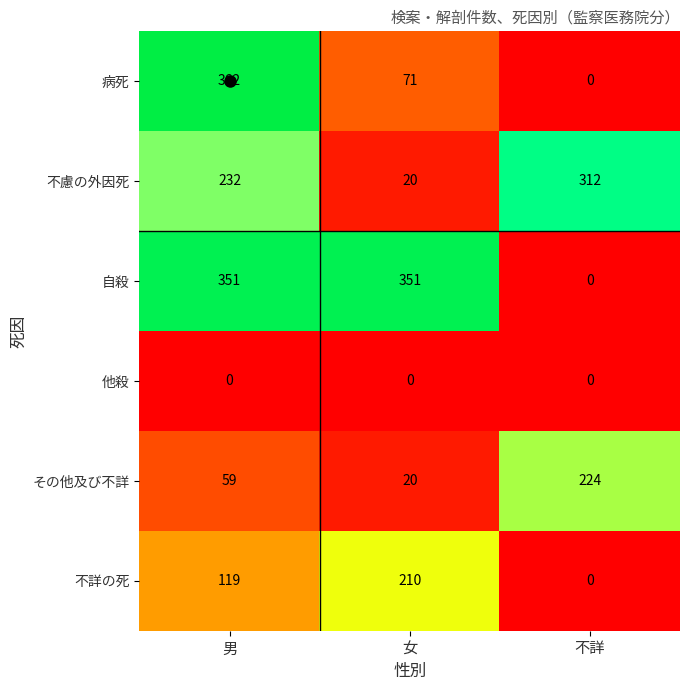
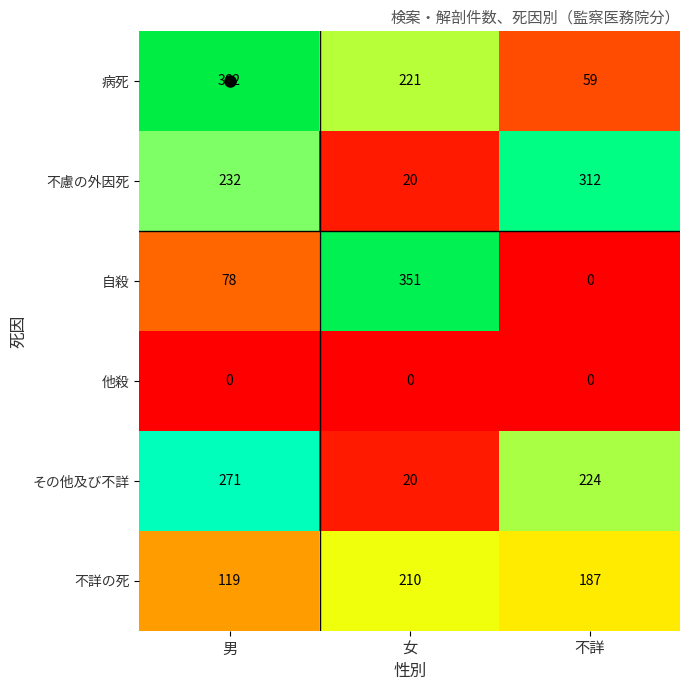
病死, 女: 71 -> 221
病死, 不詳: 0 -> 59
自殺, 男: 351 -> 78
その他及び不詳, 男: 59 -> 271
不詳の死, 不詳: 0 -> 187
